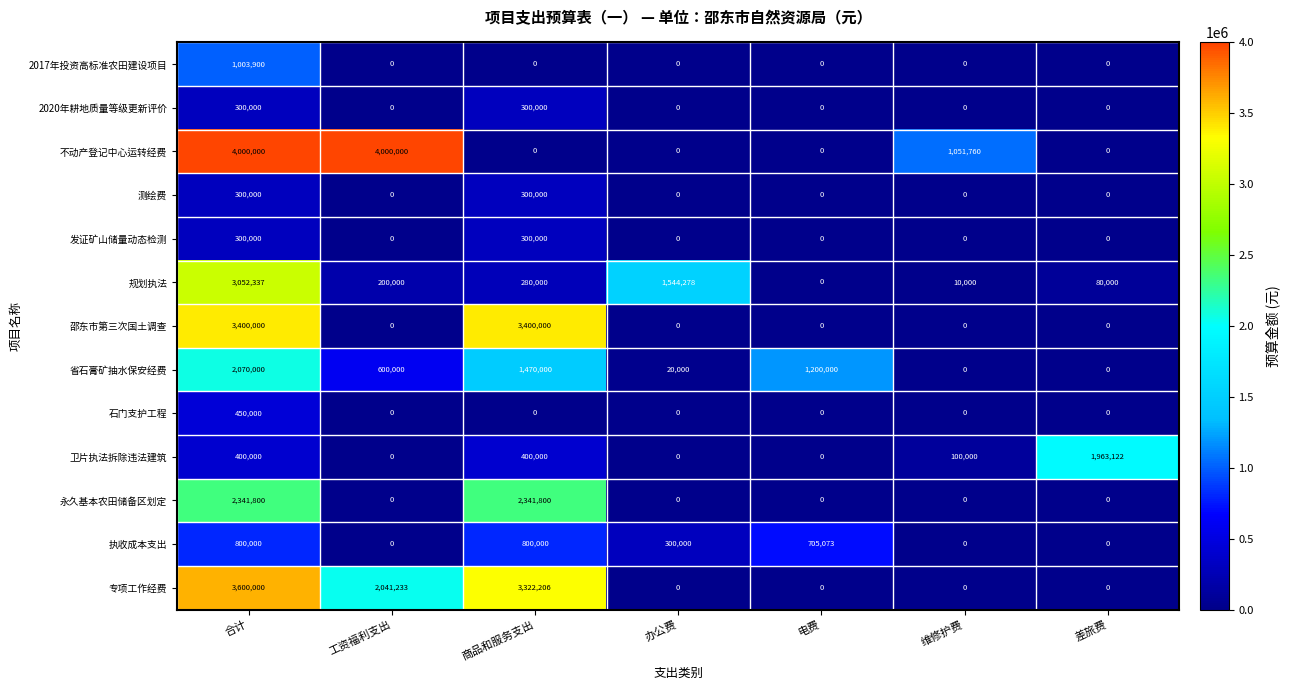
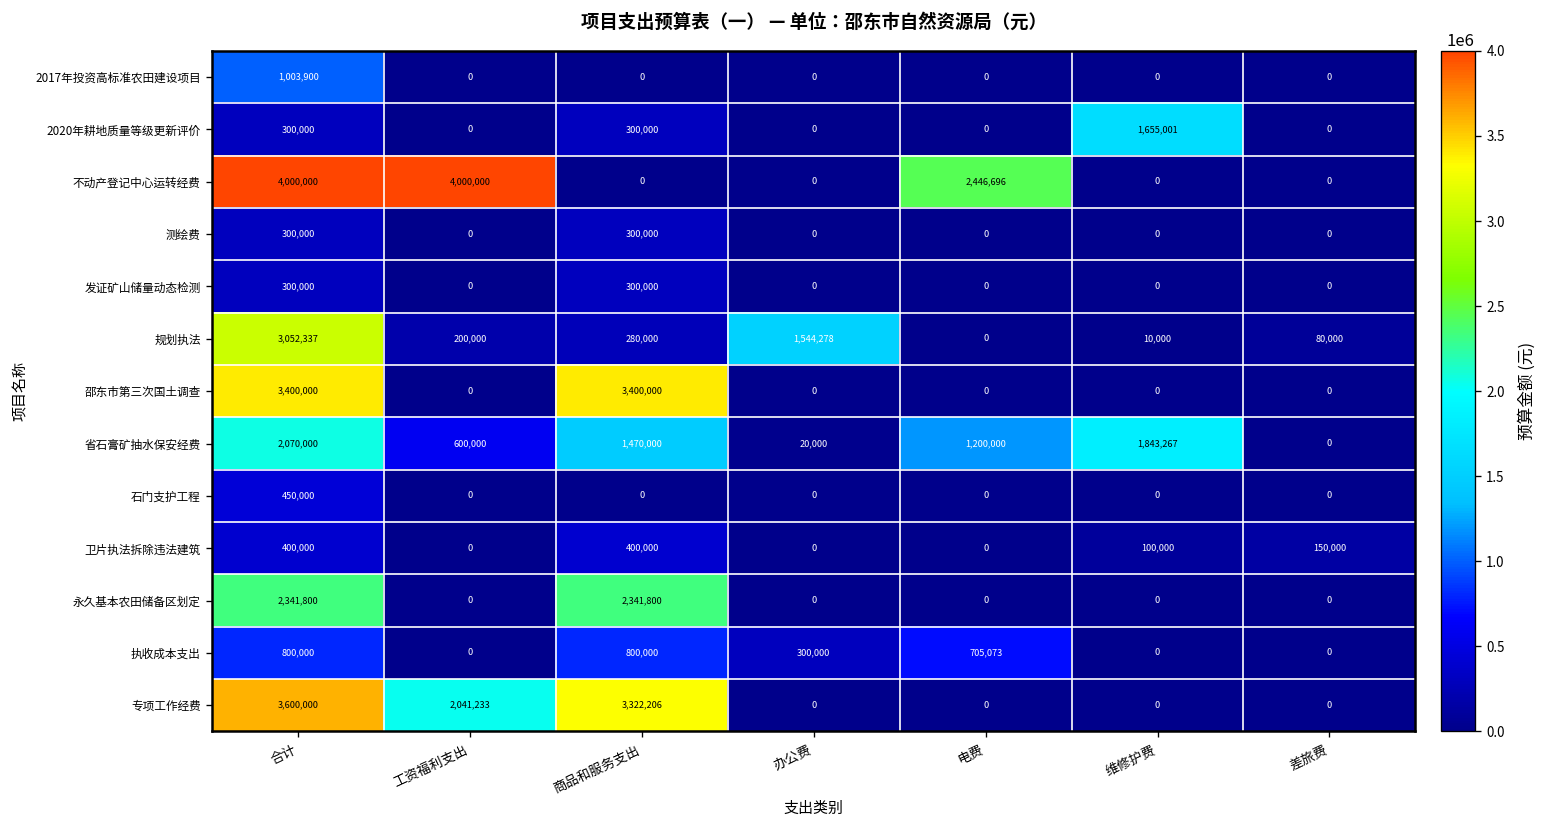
2020年耕地质量等级更新评价, 维修护费: 0 -> 1,655,001
不动产登记中心运转经费, 电费: 0 -> 2,446,696
不动产登记中心运转经费, 维修护费: 1,051,760 -> 0
省石膏矿抽水保安经费, 维修护费: 0 -> 1,843,267
卫片执法拆除违法建筑, 差旅费: 1,963,122 -> 150,000
